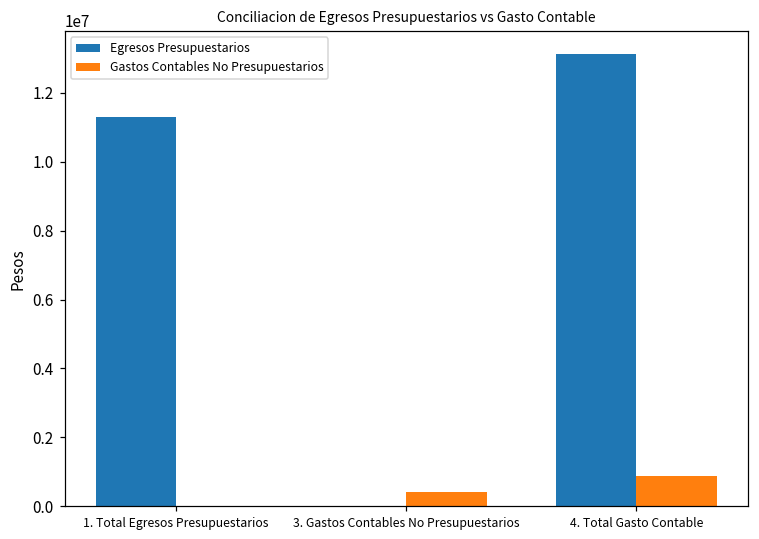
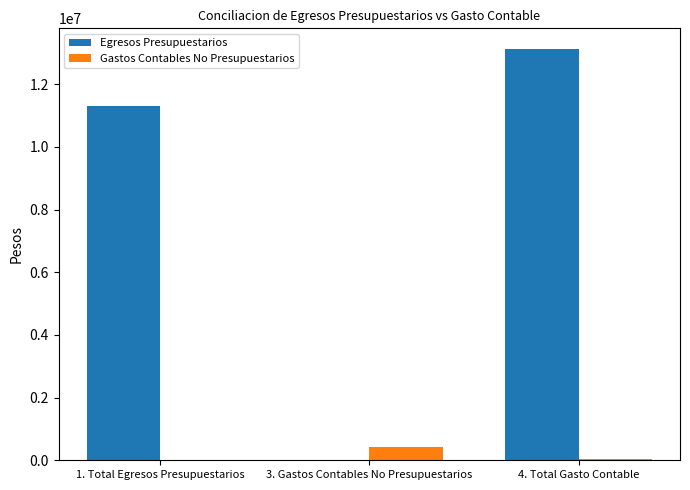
Gastos Contables No Presupuestarios, 4. Total Gasto Contable: 900000 -> 100000
